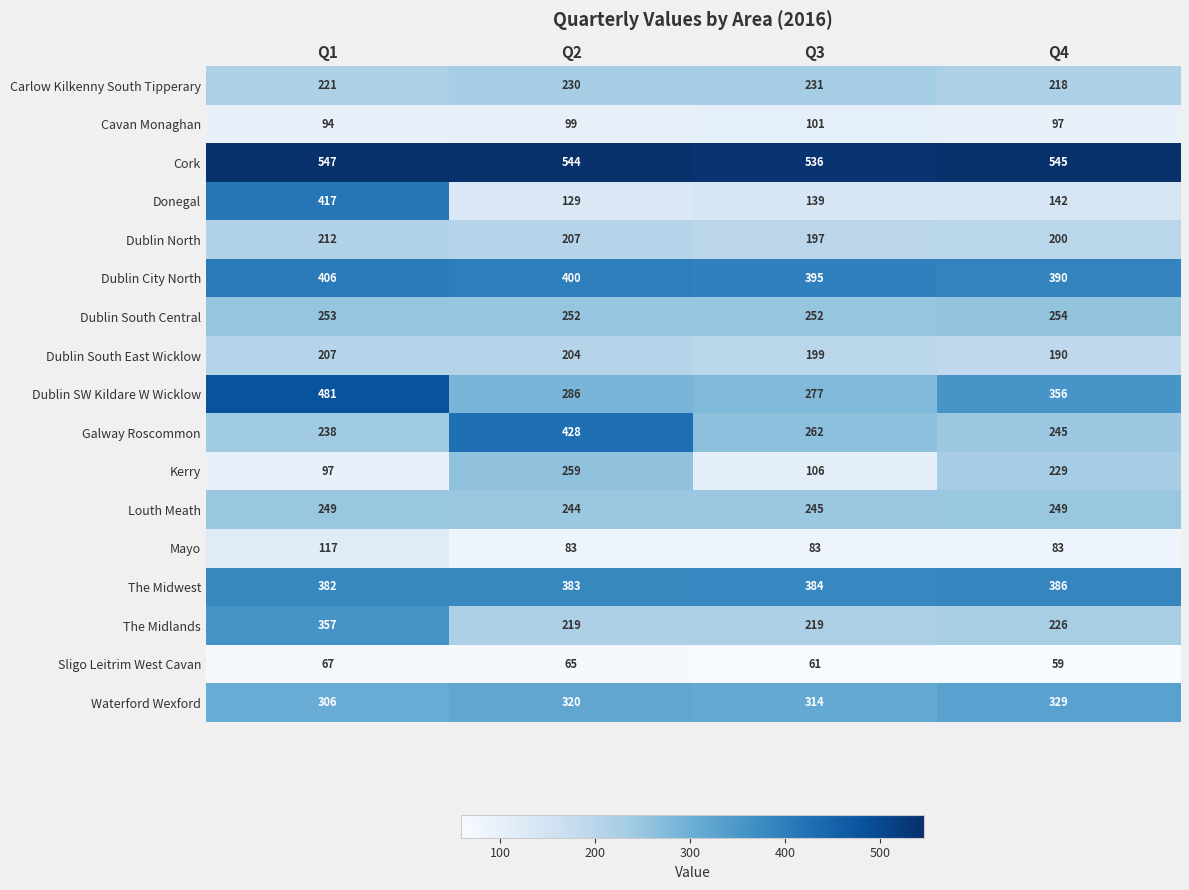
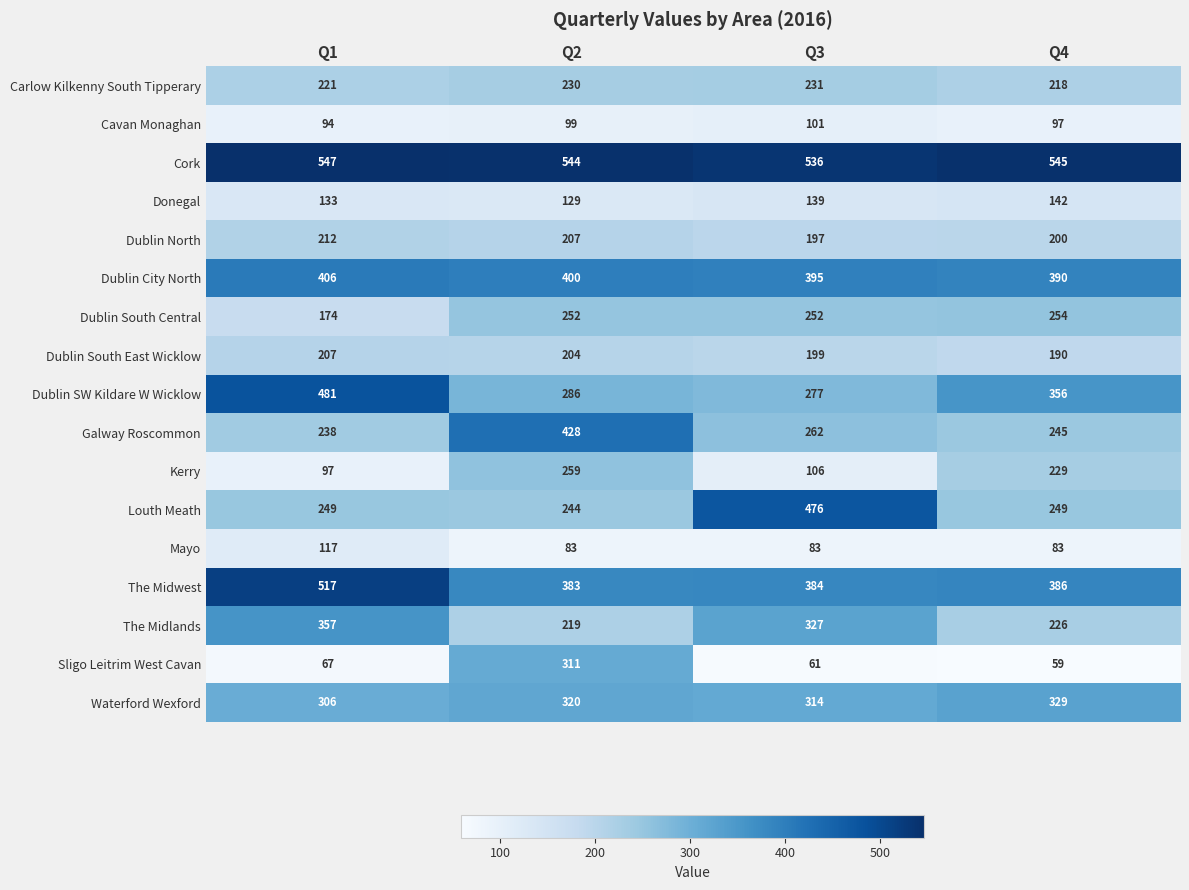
Donegal, Q1: 417 -> 133
Dublin South Central, Q1: 253 -> 174
Louth Meath, Q3: 245 -> 476
The Midwest, Q1: 382 -> 517
The Midlands, Q3: 219 -> 327
Sligo Leitrim West Cavan, Q2: 65 -> 311
